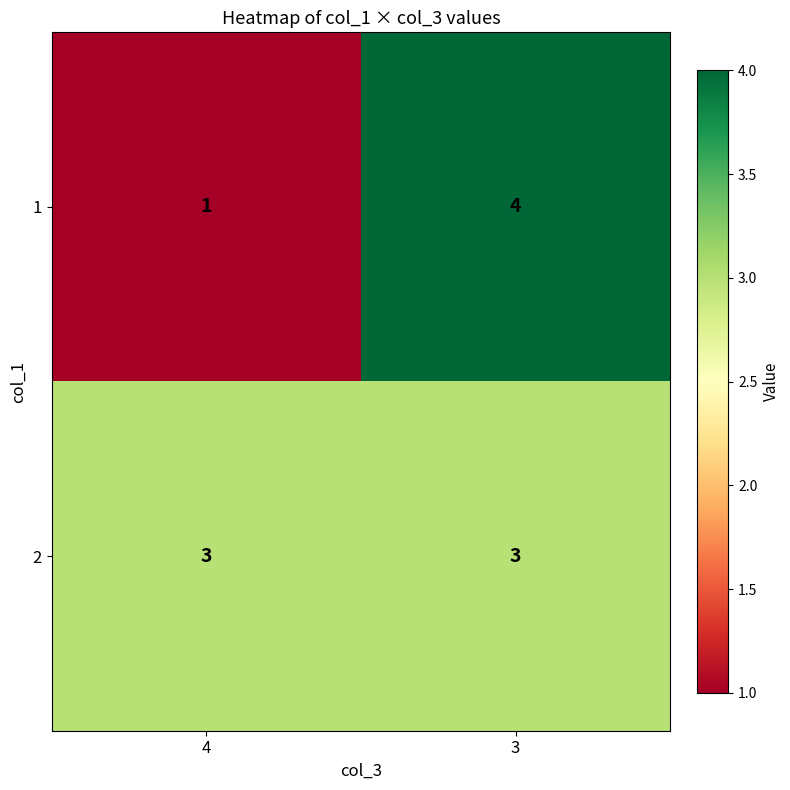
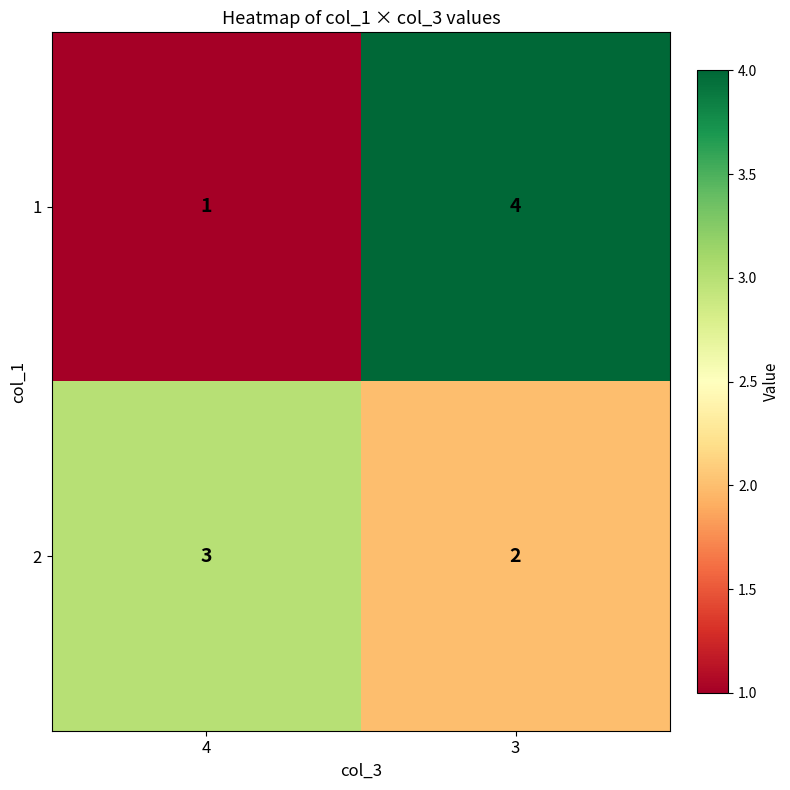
2, 3: 3 -> 2
